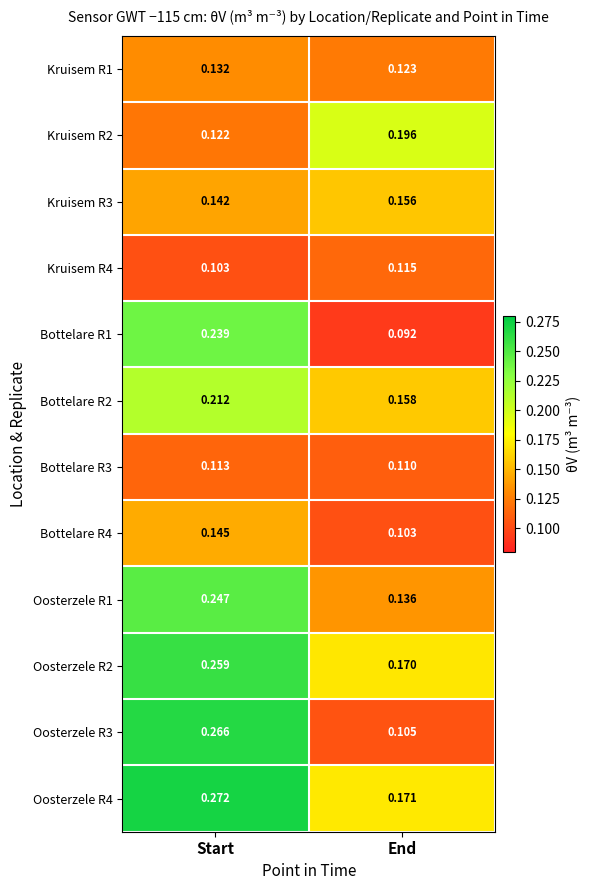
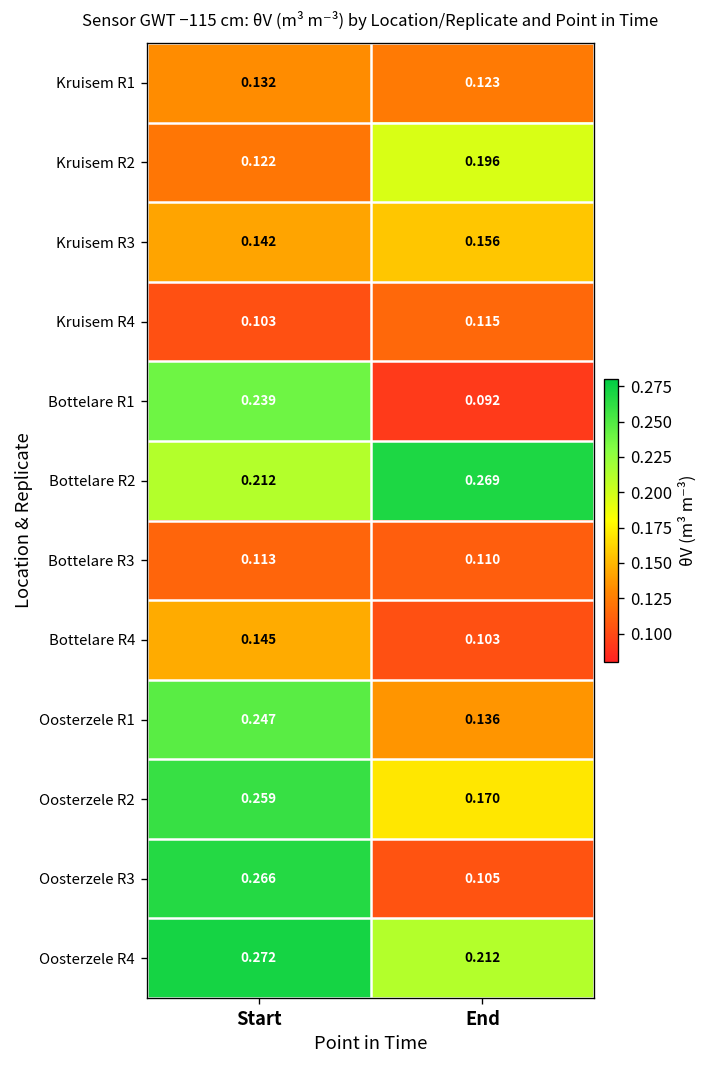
Bottelare R2, End: 0.158 -> 0.269
Oosterzele R4, End: 0.171 -> 0.212
